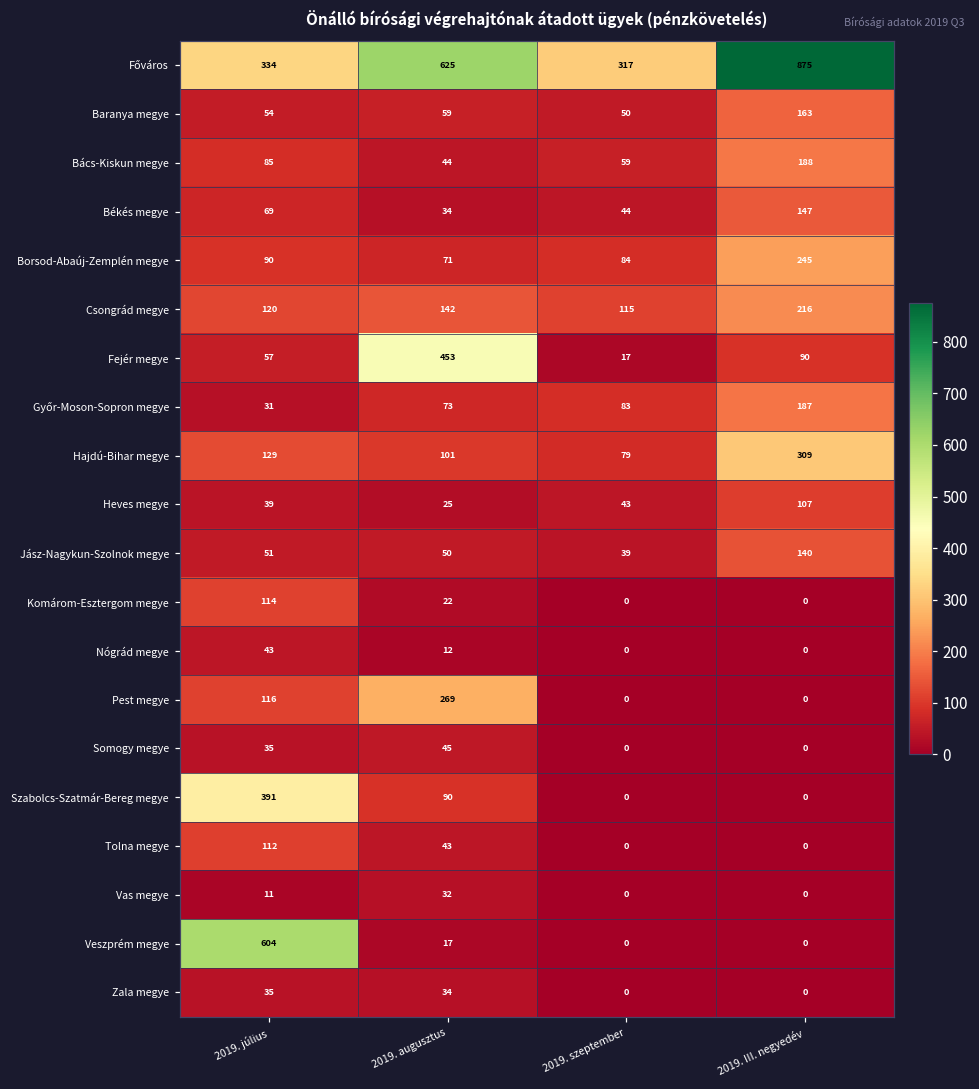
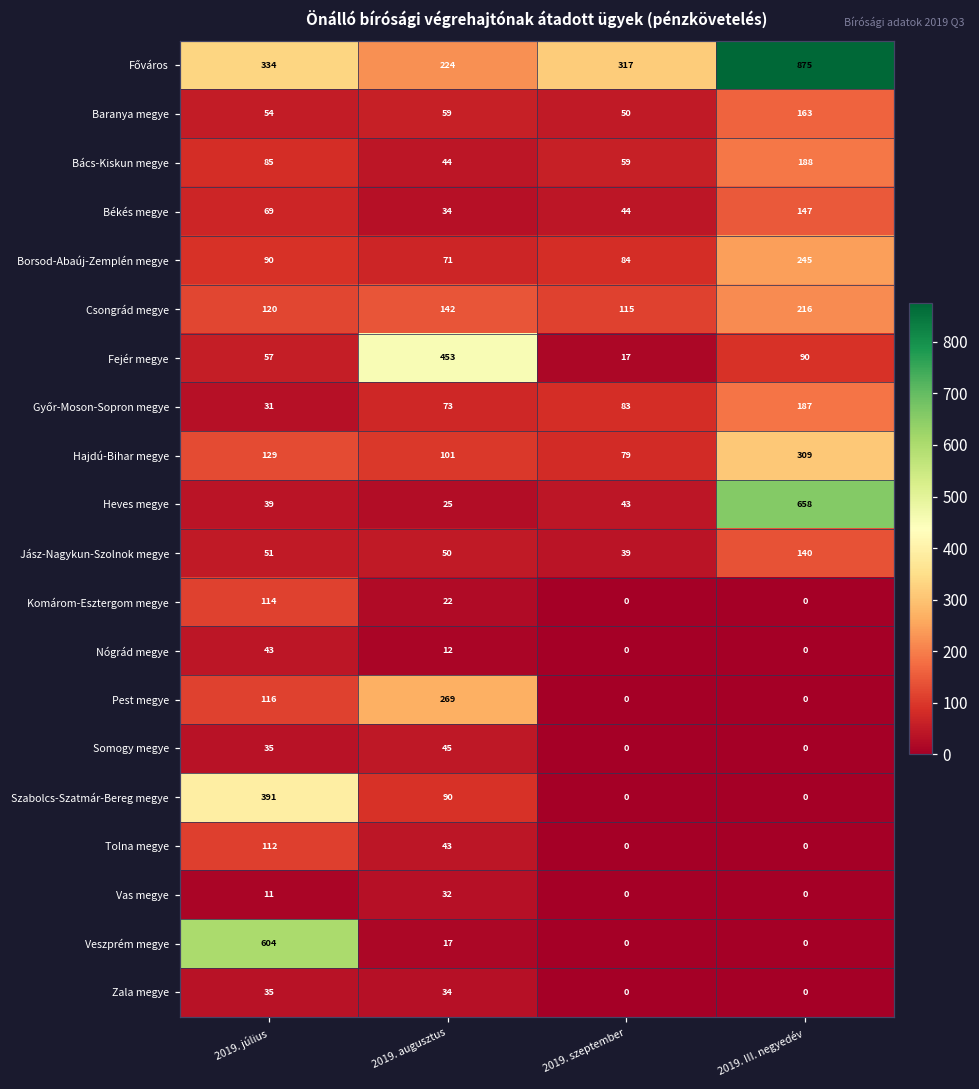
Főváros, 2019. augusztus: 625 -> 224
Heves megye, 2019. III. negyedév: 107 -> 658
